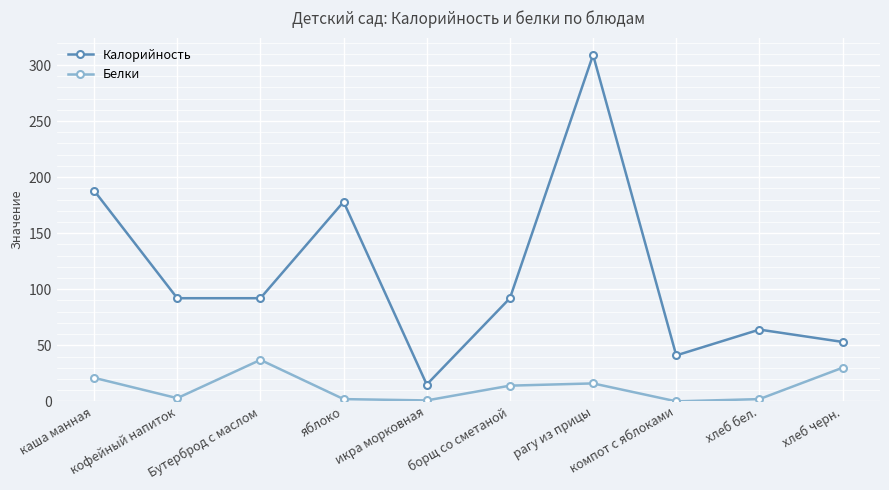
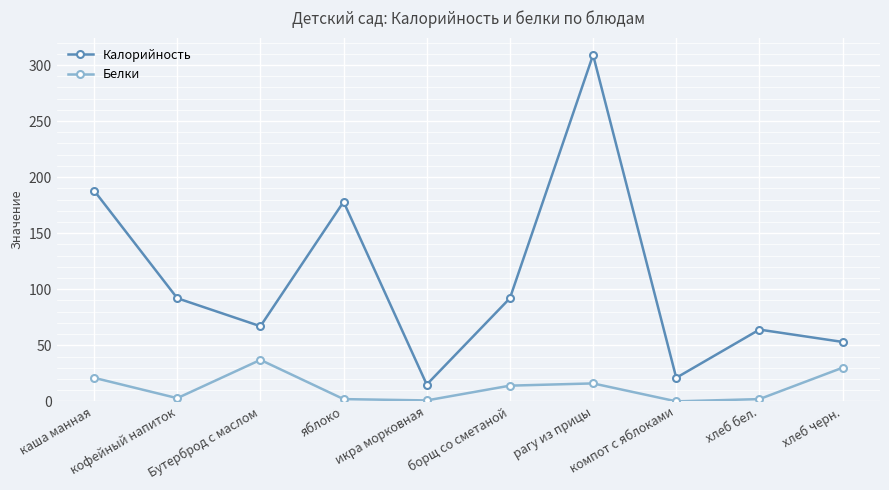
Калорийность, Бутерброд с маслом: 92 -> 67
Калорийность, компот с яблоками: 41 -> 21
